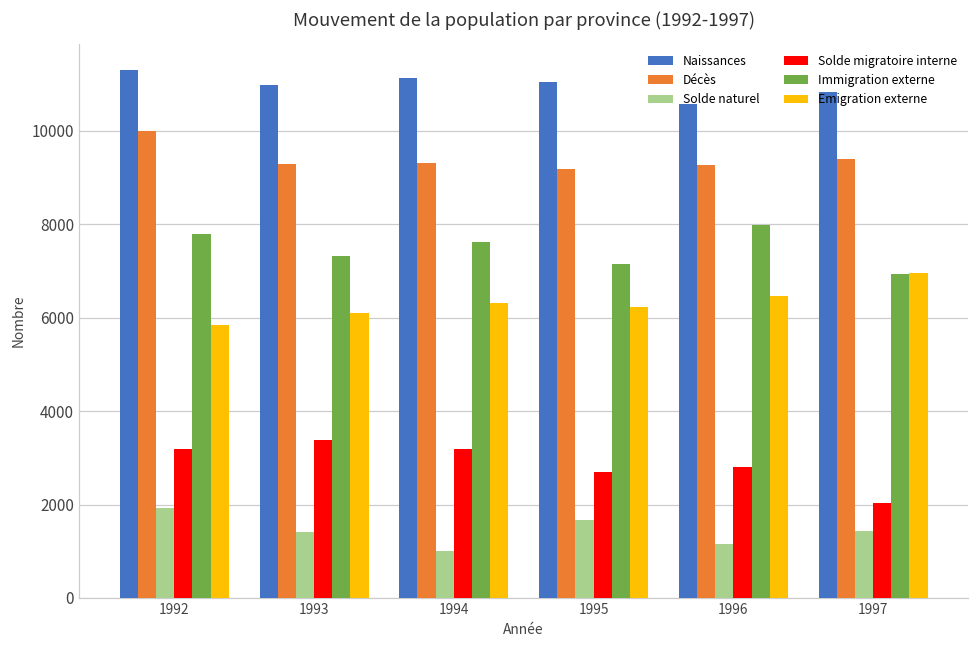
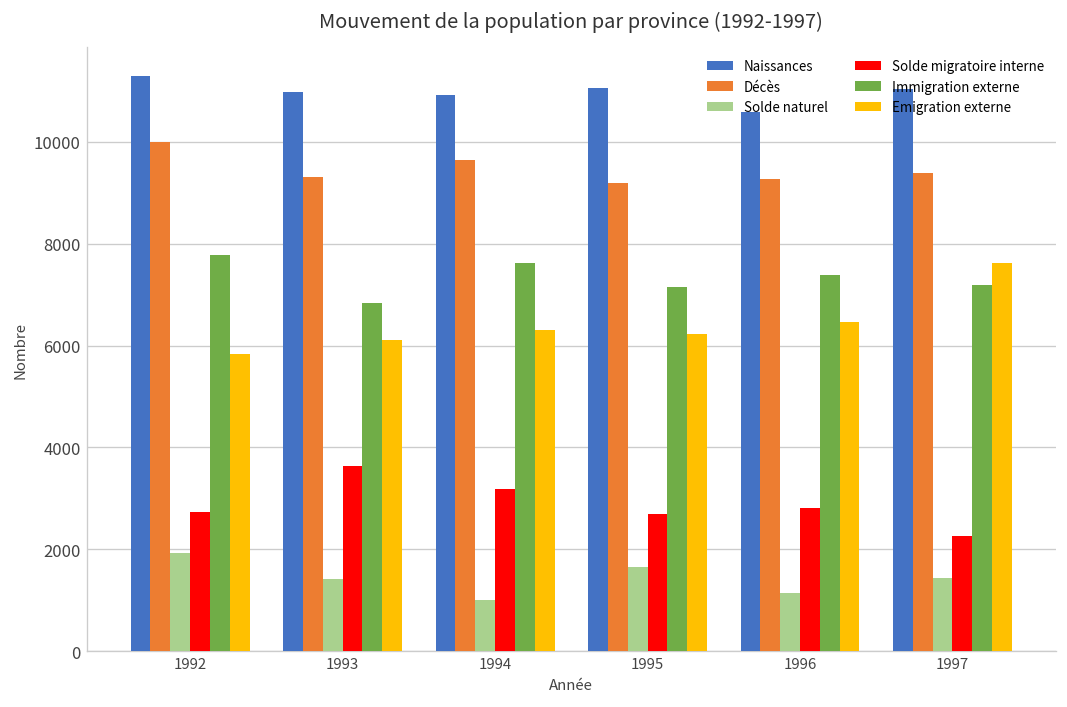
Solde migratoire interne, 1992: 3200 -> 2700
Solde migratoire interne, 1993: 3400 -> 3600
Immigration externe, 1993: 7300 -> 6800
Naissances, 1994: 11100 -> 10900
Décès, 1994: 9300 -> 9600
Immigration externe, 1996: 8000 -> 7400
Naissances, 1997: 10800 -> 11000
Solde migratoire interne, 1997: 2000 -> 2300
Immigration externe, 1997: 6900 -> 7200
Emigration externe, 1997: 7000 -> 7600
